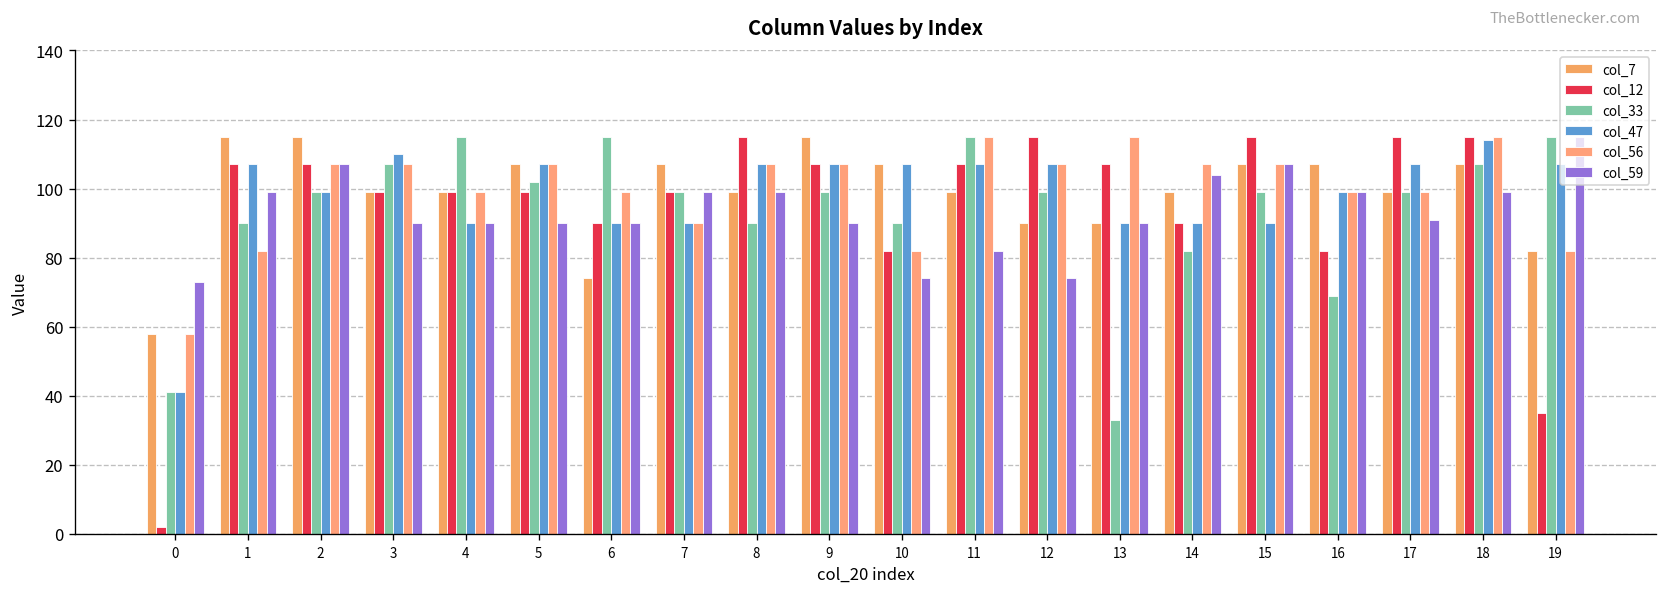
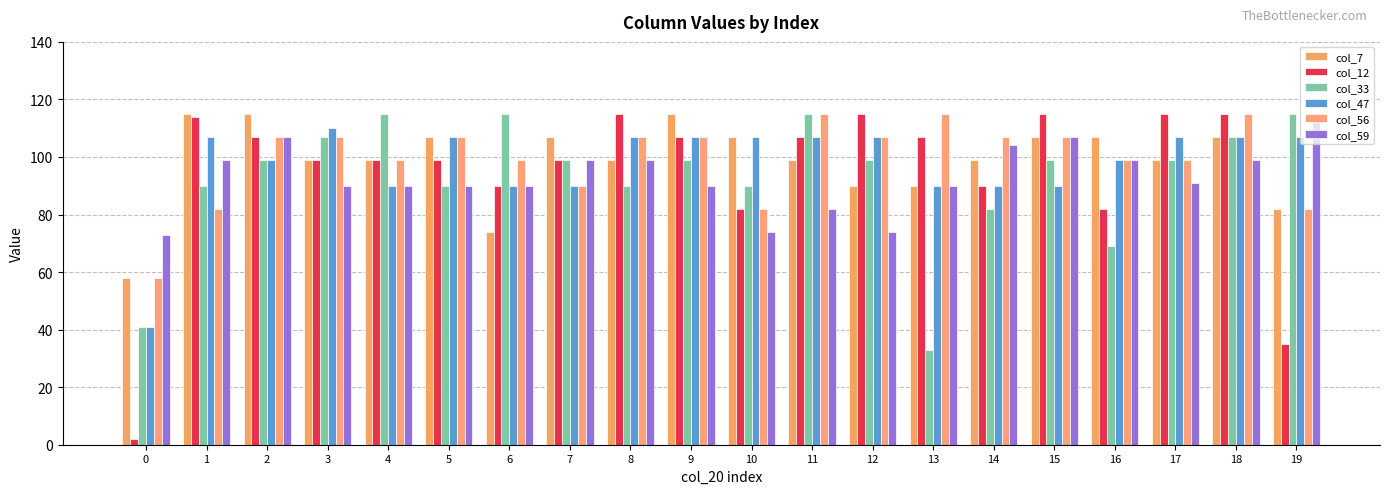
col_12, 1: 107 -> 114
col_33, 5: 102 -> 90
col_47, 18: 114 -> 107
